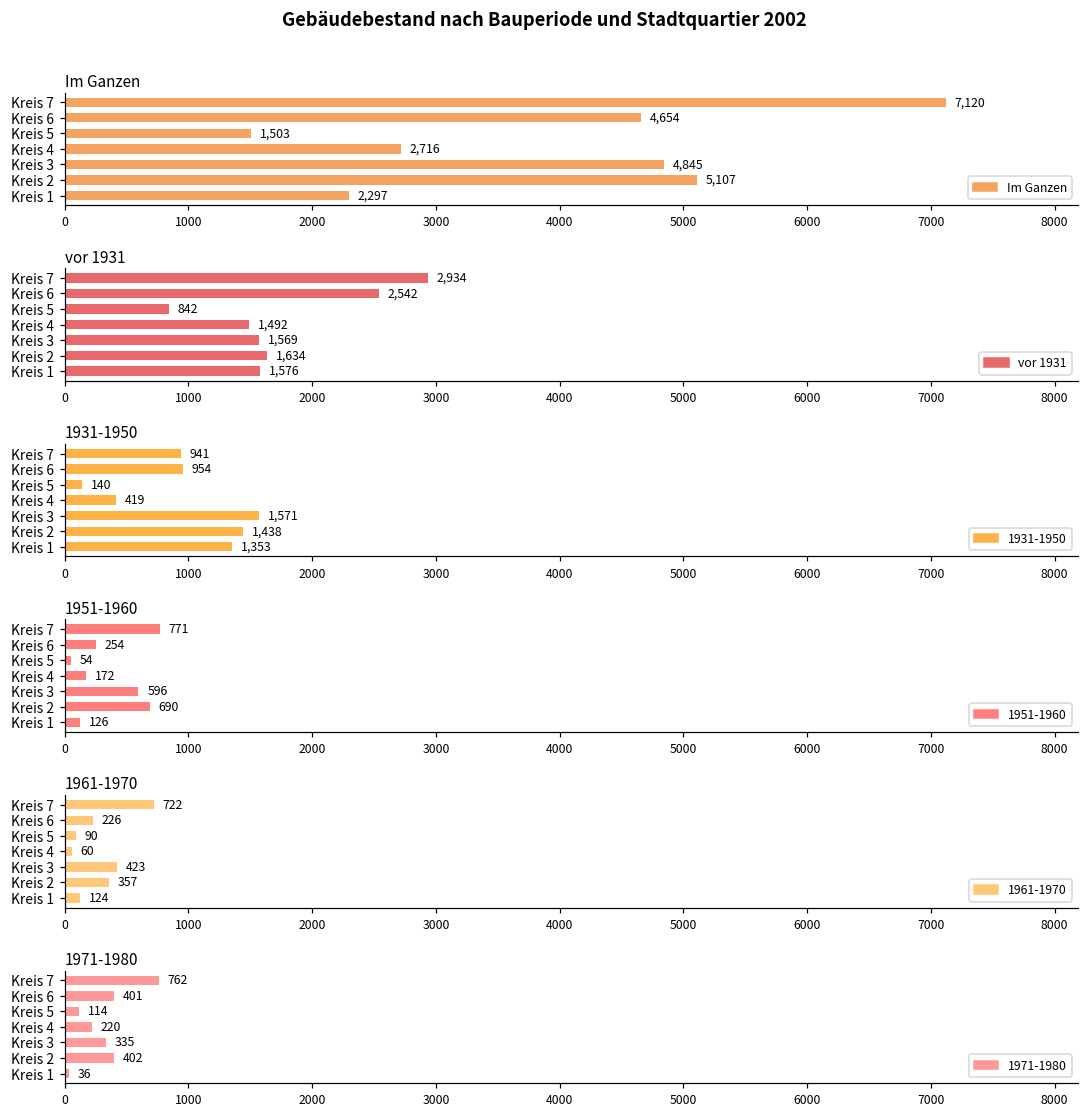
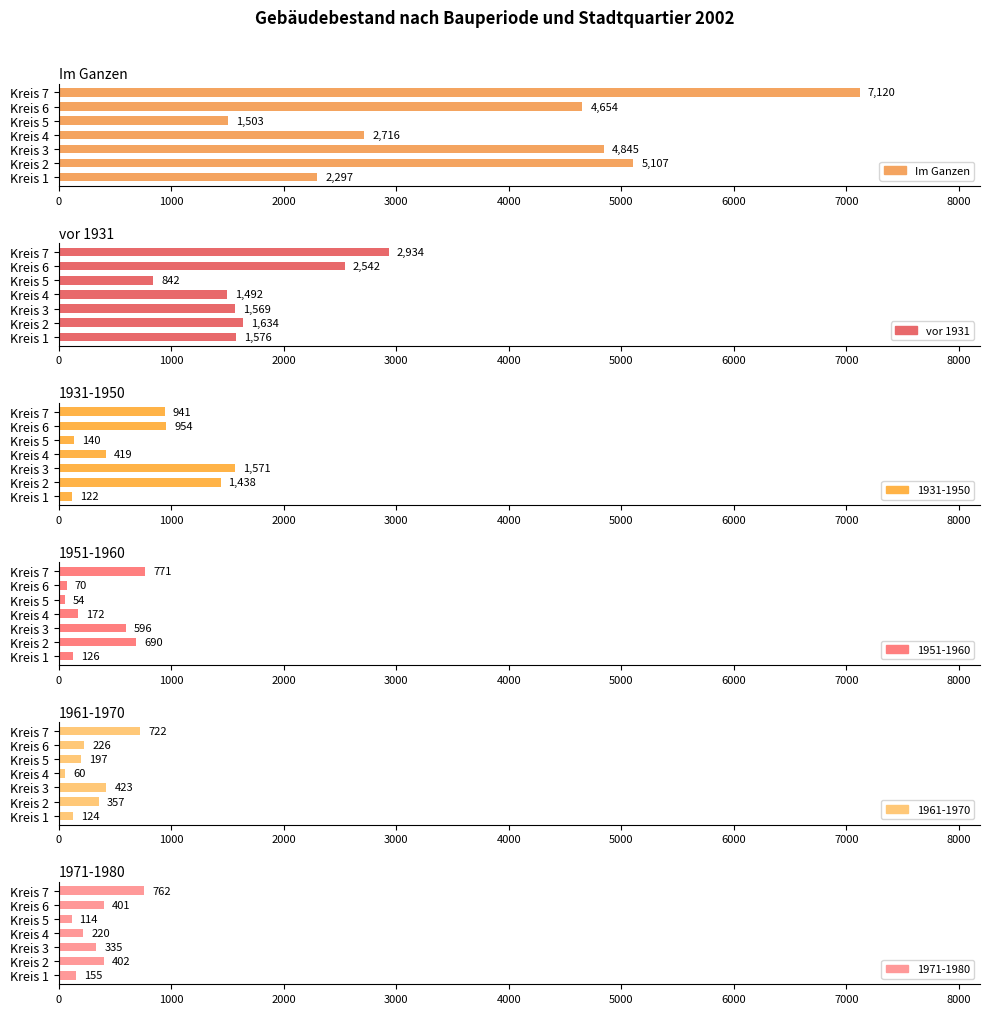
1931-1950, Kreis 1: 1,353 -> 122
1951-1960, Kreis 6: 254 -> 70
1961-1970, Kreis 5: 90 -> 197
1971-1980, Kreis 1: 36 -> 155
